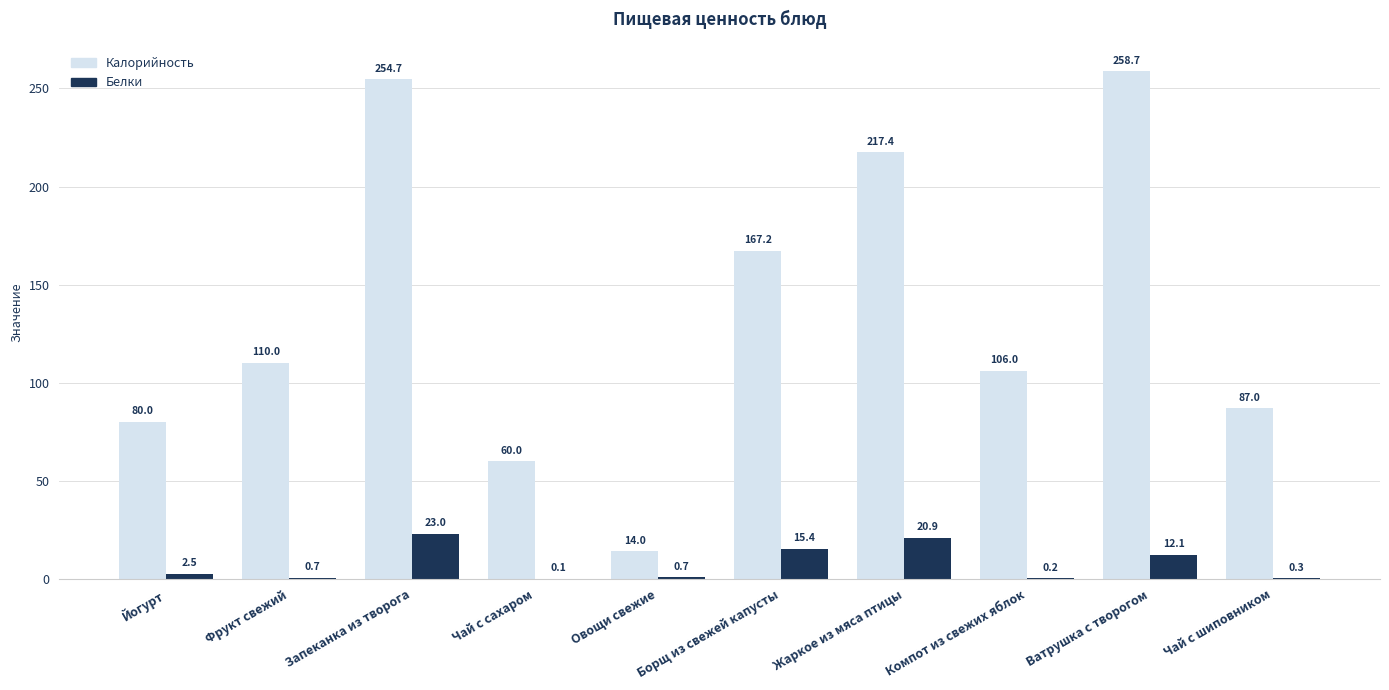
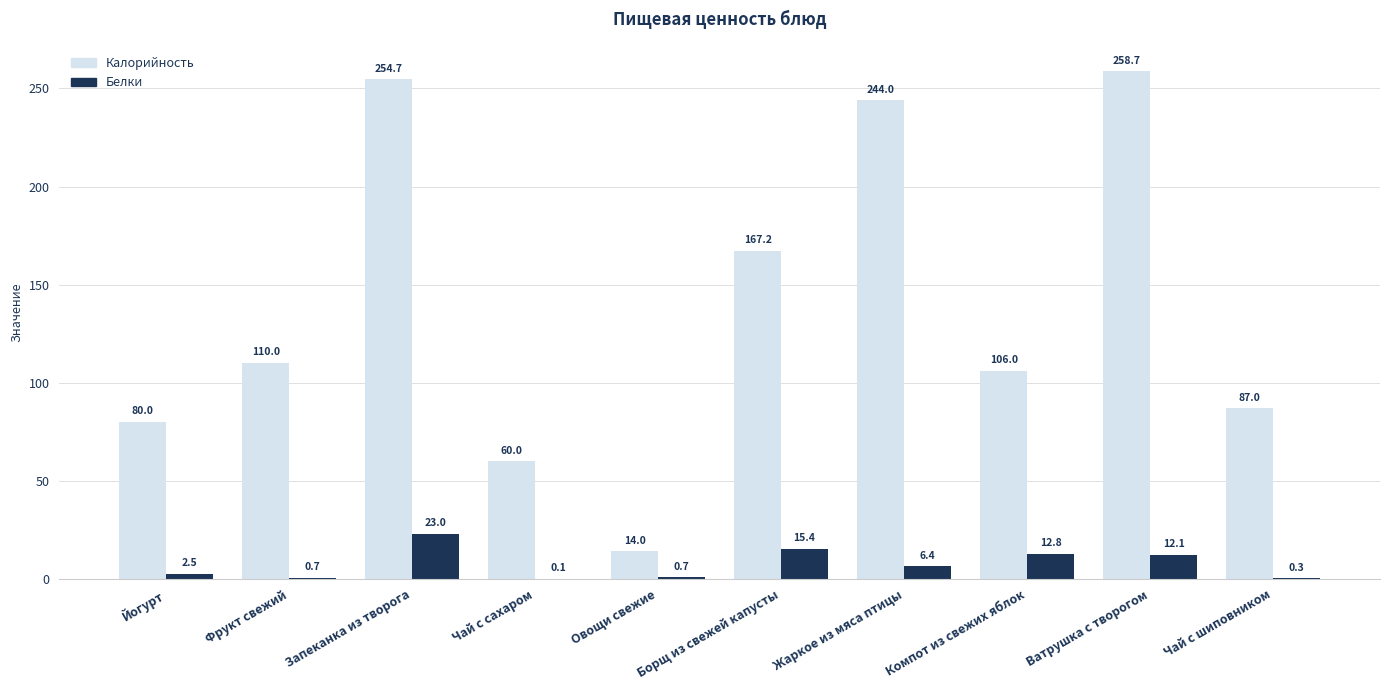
Калорийность, Жаркое из мяса птицы: 217.4 -> 244.0
Белки, Жаркое из мяса птицы: 20.9 -> 6.4
Белки, Компот из свежих яблок: 0.2 -> 12.8
